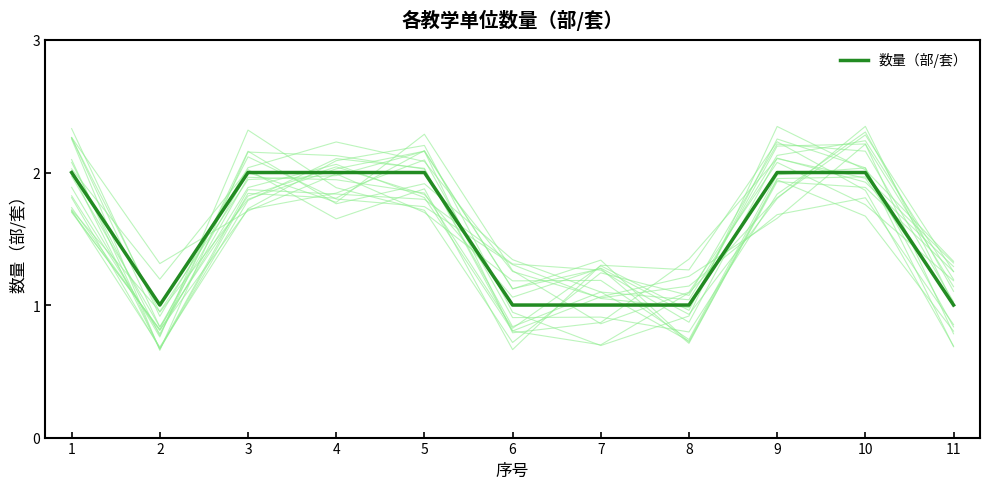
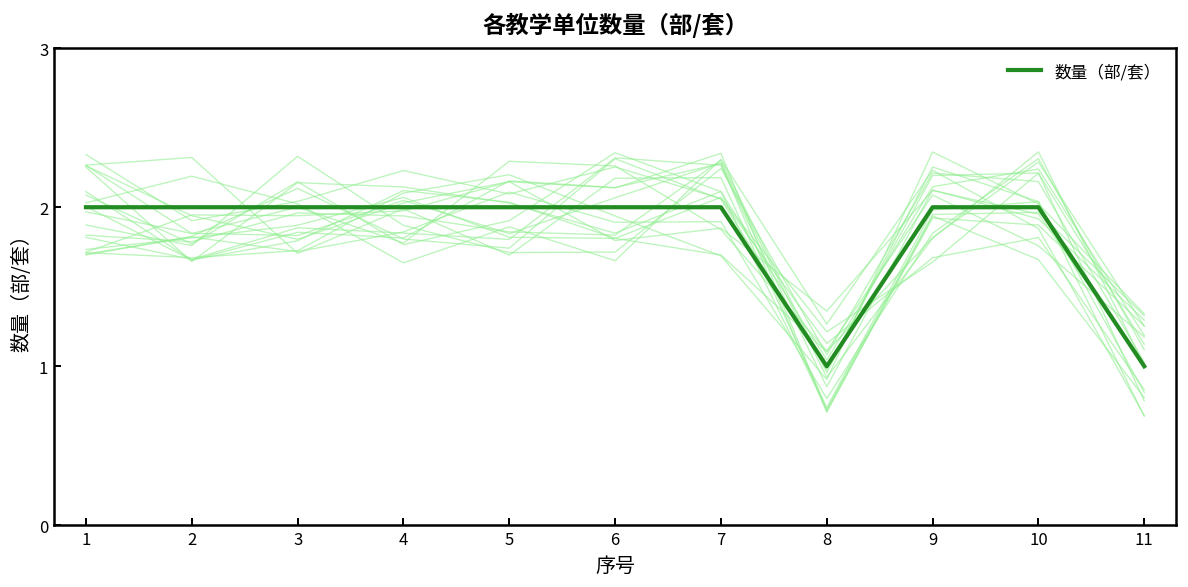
数量（部/套）, 2: 1 -> 2
数量（部/套）, 6: 1 -> 2
数量（部/套）, 7: 1 -> 2
